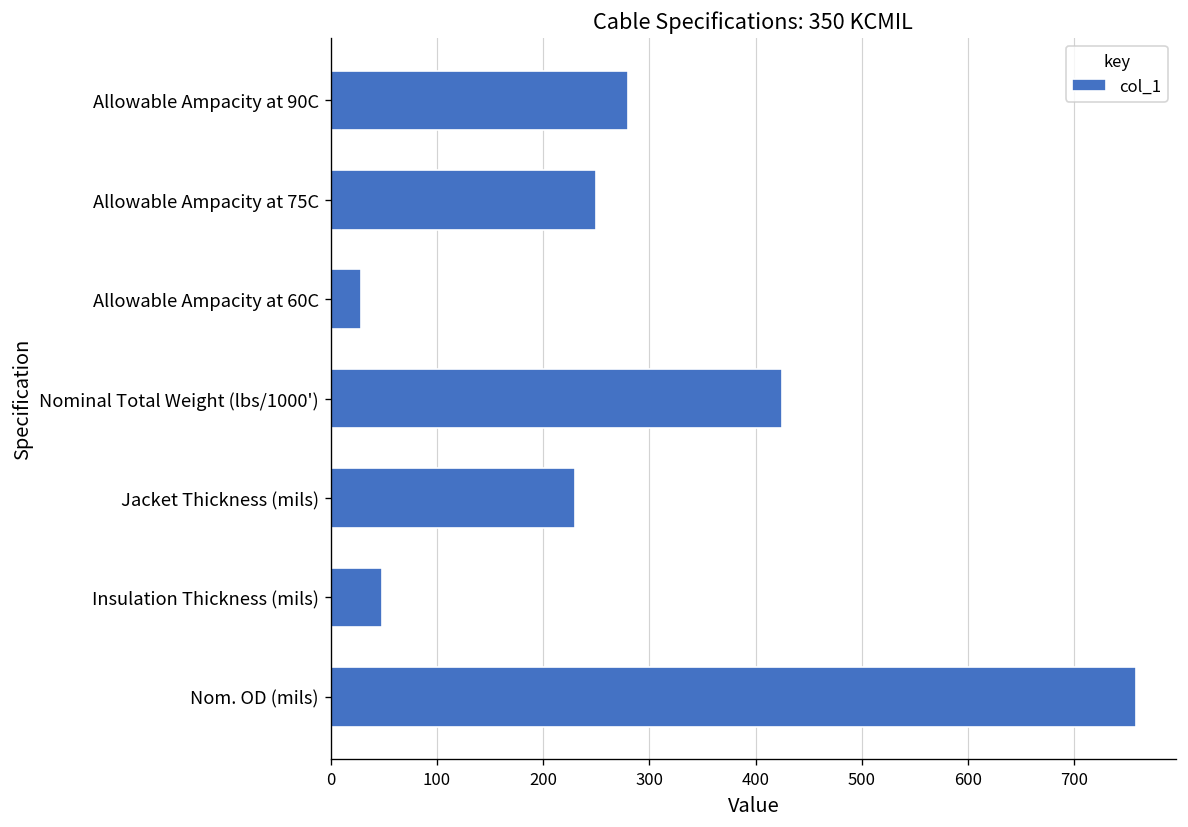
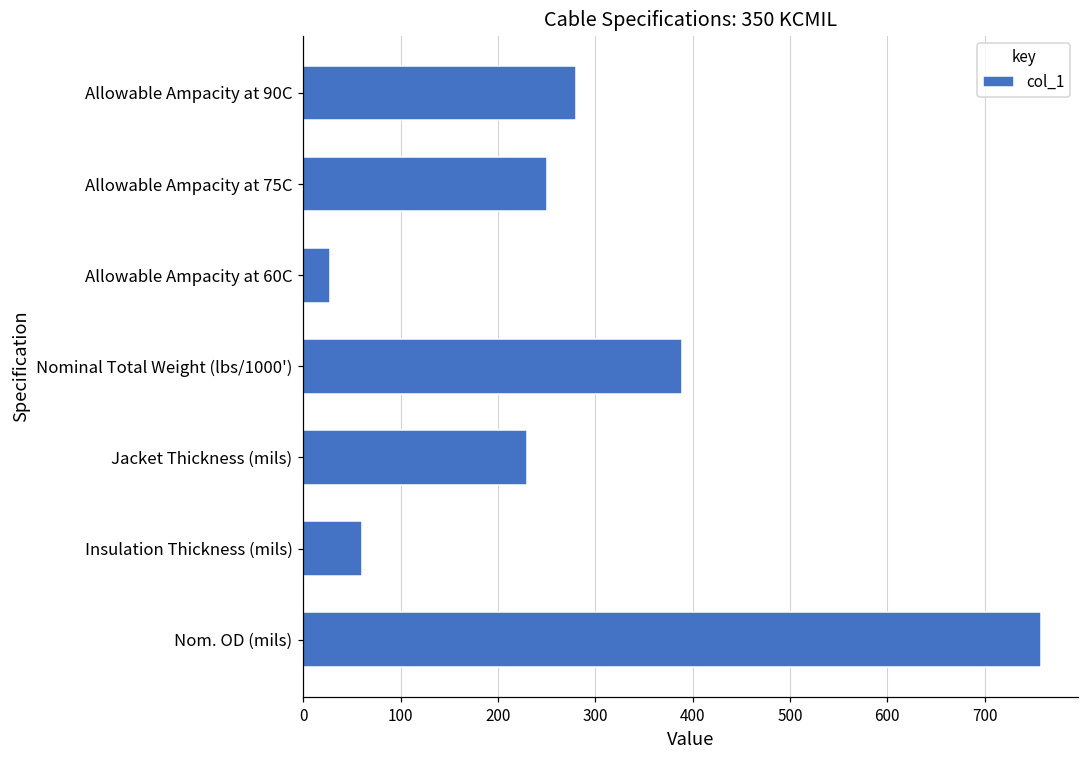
Nominal Total Weight (lbs/1000'): 430 -> 390
Insulation Thickness (mils): 50 -> 60
